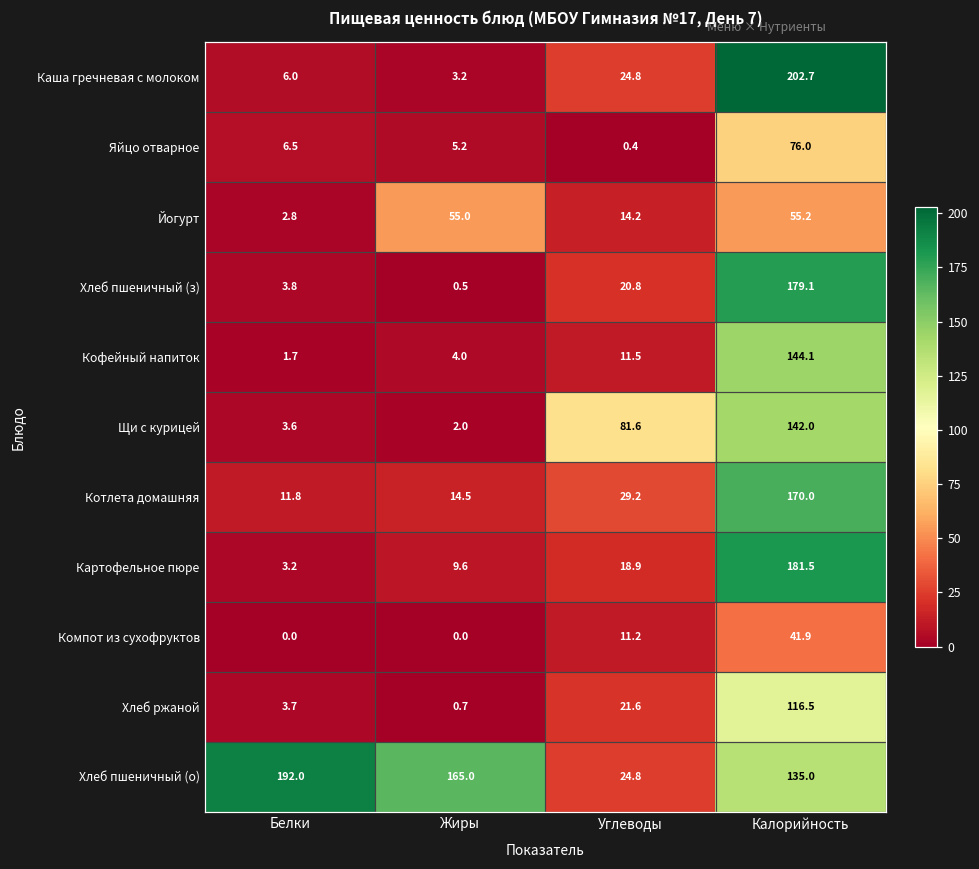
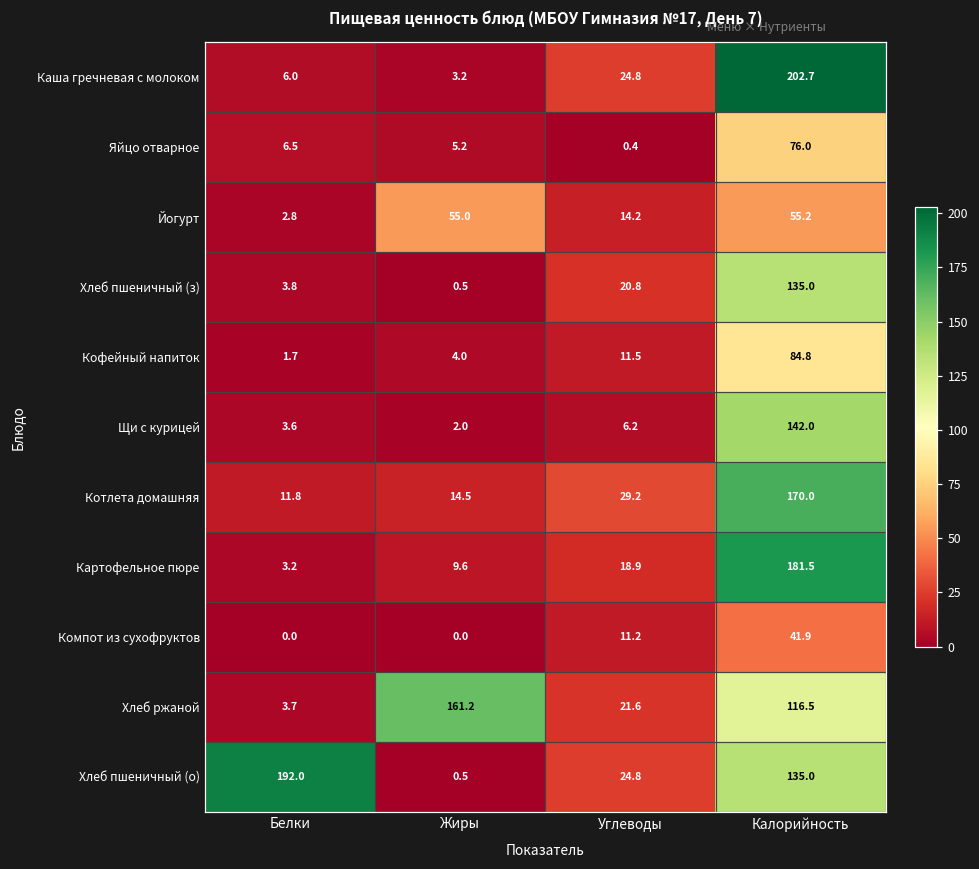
Хлеб пшеничный (з), Калорийность: 179.1 -> 135.0
Кофейный напиток, Калорийность: 144.1 -> 84.8
Щи с курицей, Углеводы: 81.6 -> 6.2
Хлеб ржаной, Жиры: 0.7 -> 161.2
Хлеб пшеничный (о), Жиры: 165.0 -> 0.5
